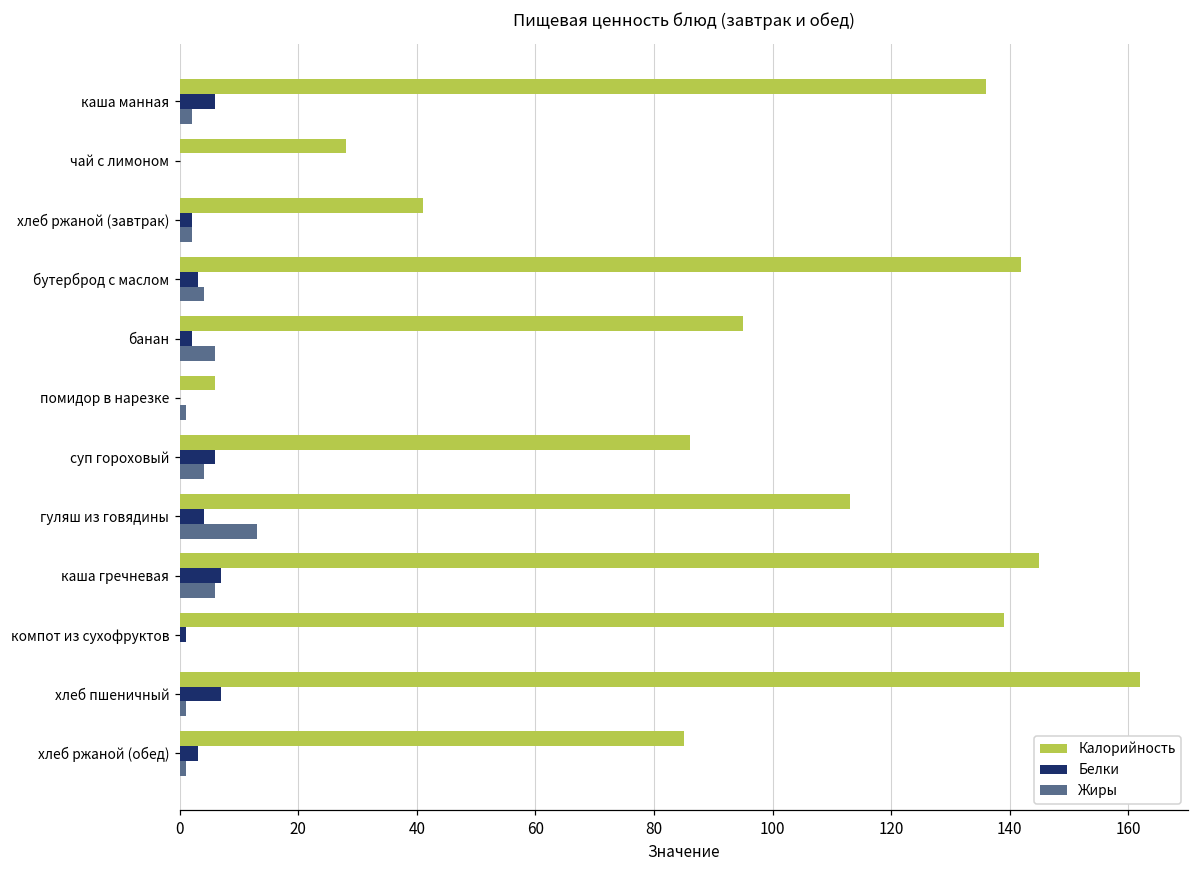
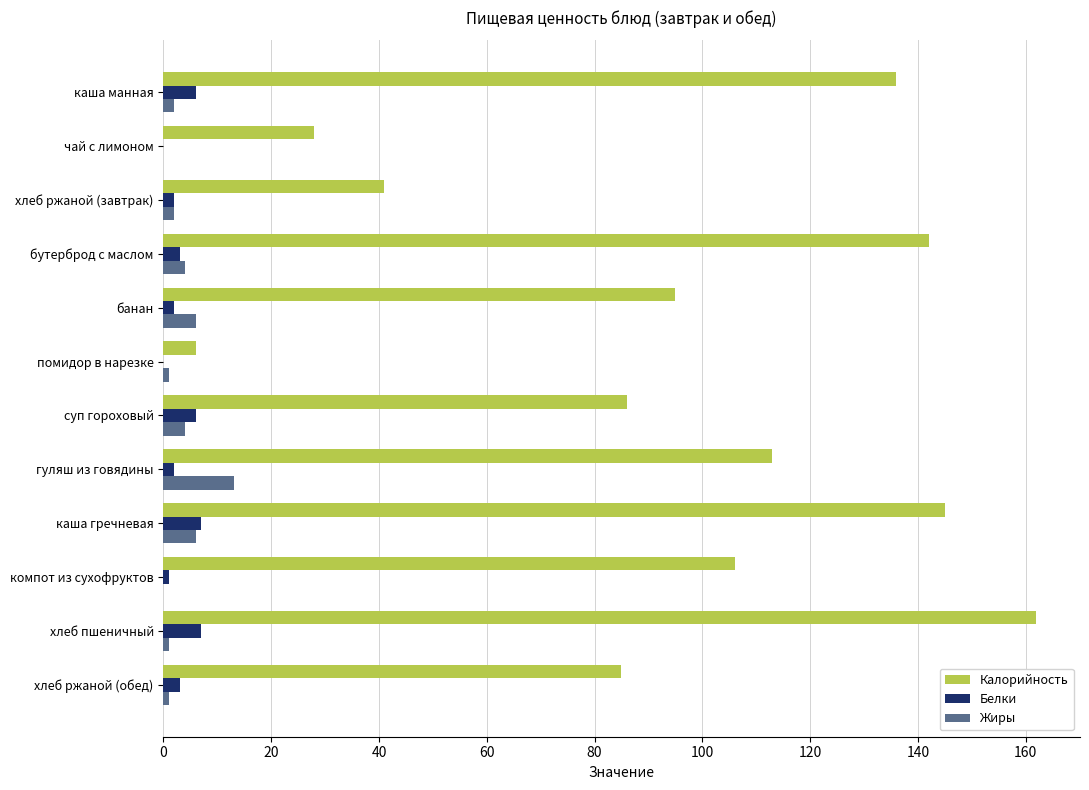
Белки, гуляш из говядины: 4 -> 2
Калорийность, компот из сухофруктов: 139 -> 106
